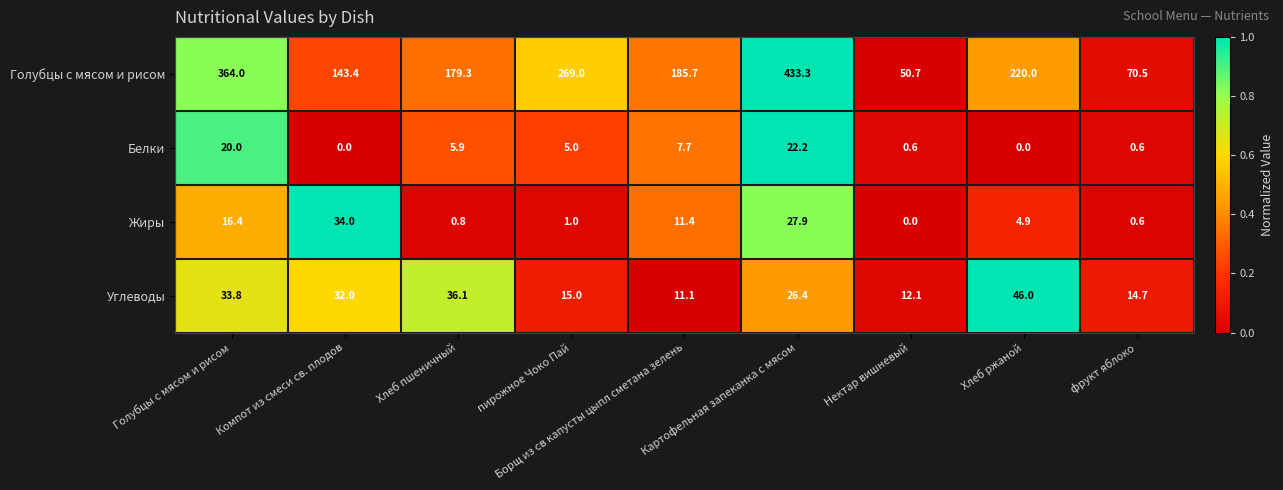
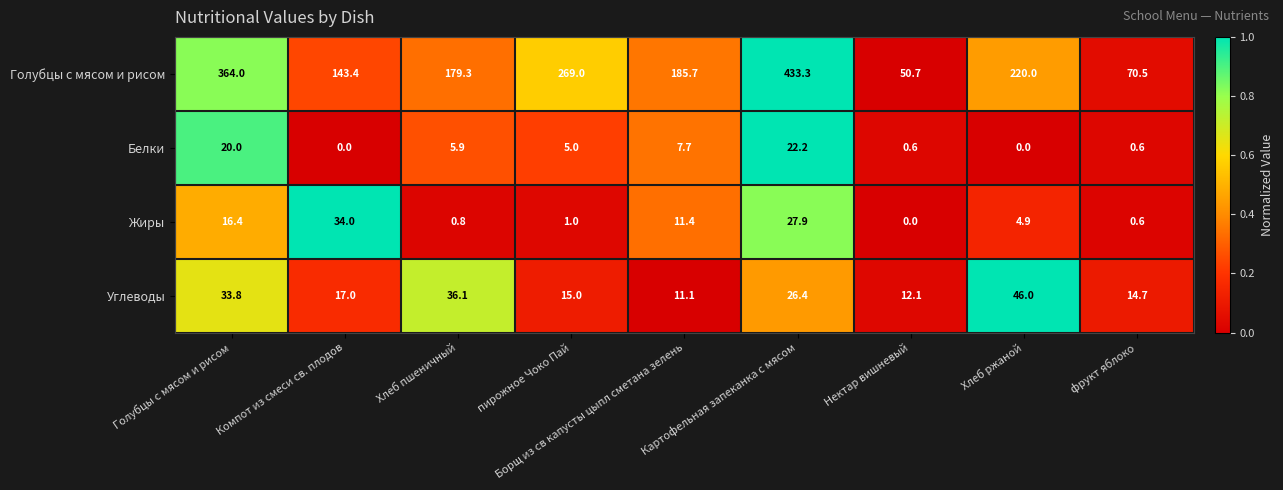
Углеводы, Компот из смеси св. плодов: 32.0 -> 17.0
